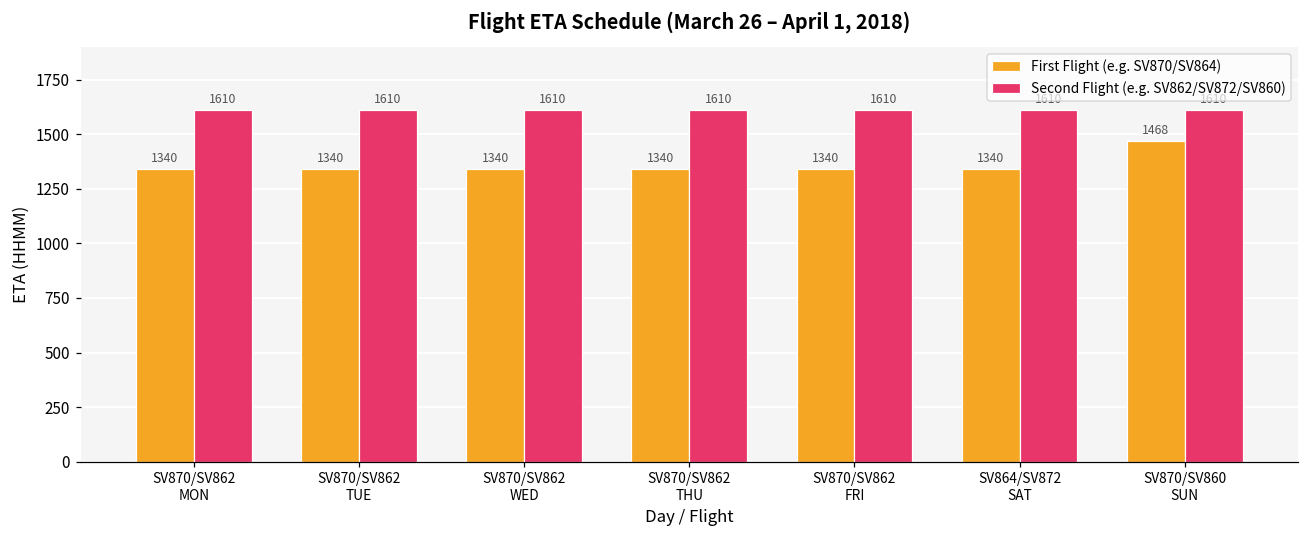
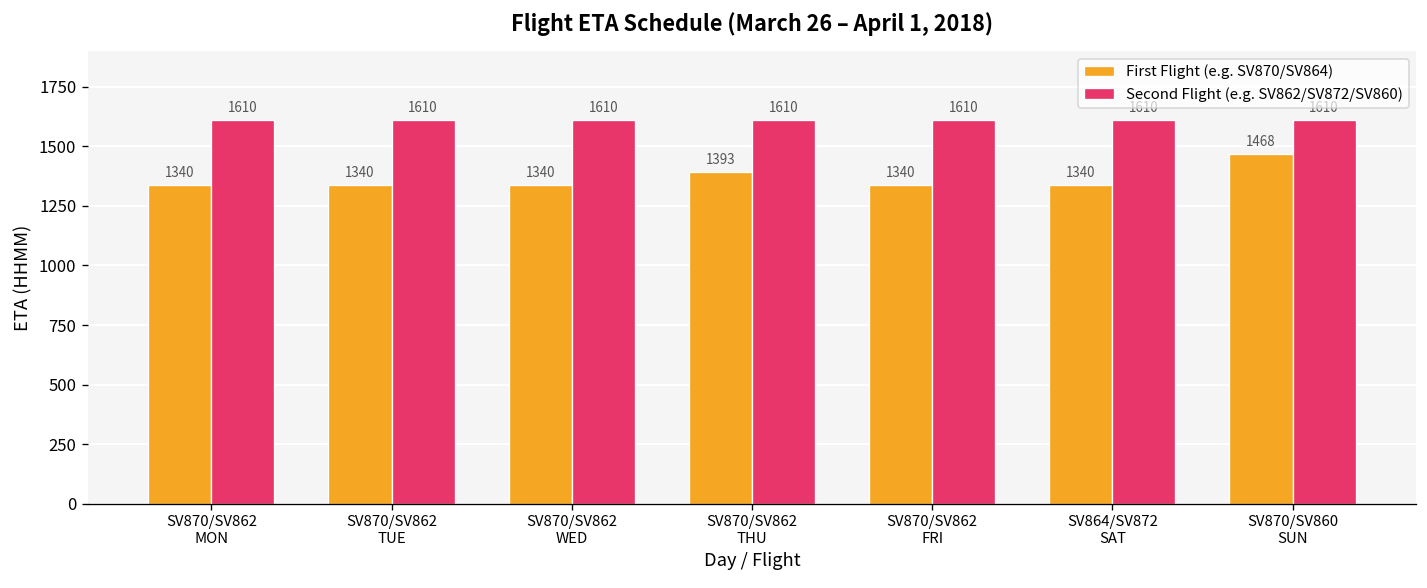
First Flight (e.g. SV870/SV864), SV870/SV862 THU: 1340 -> 1393
